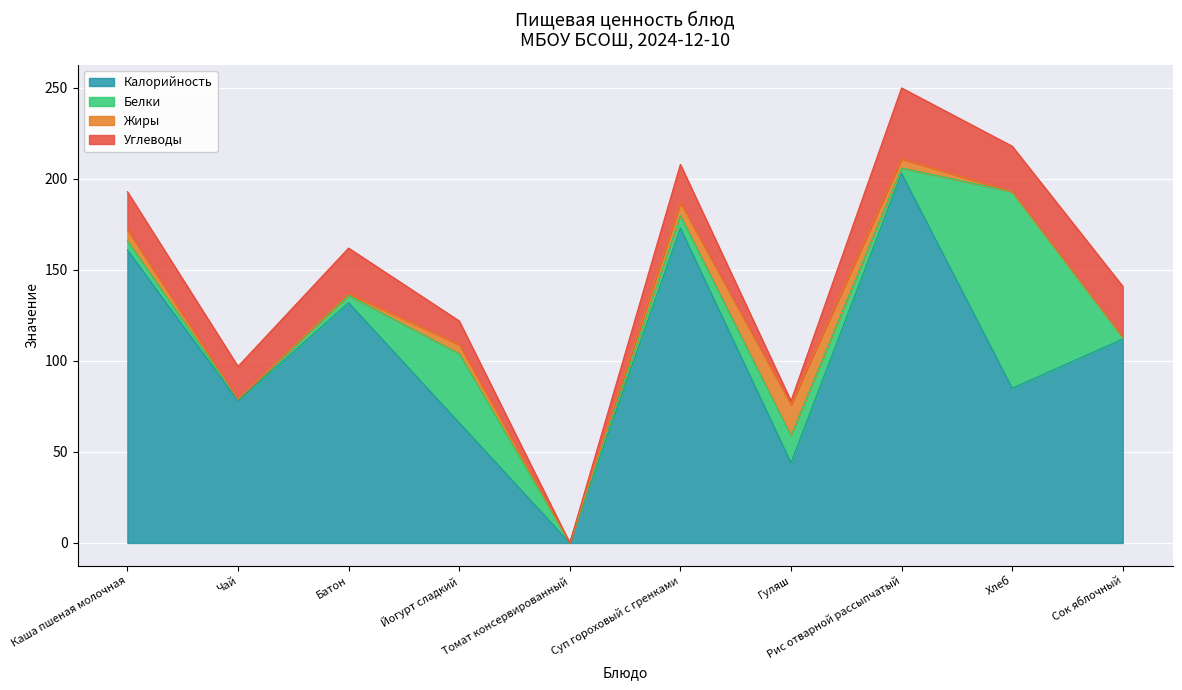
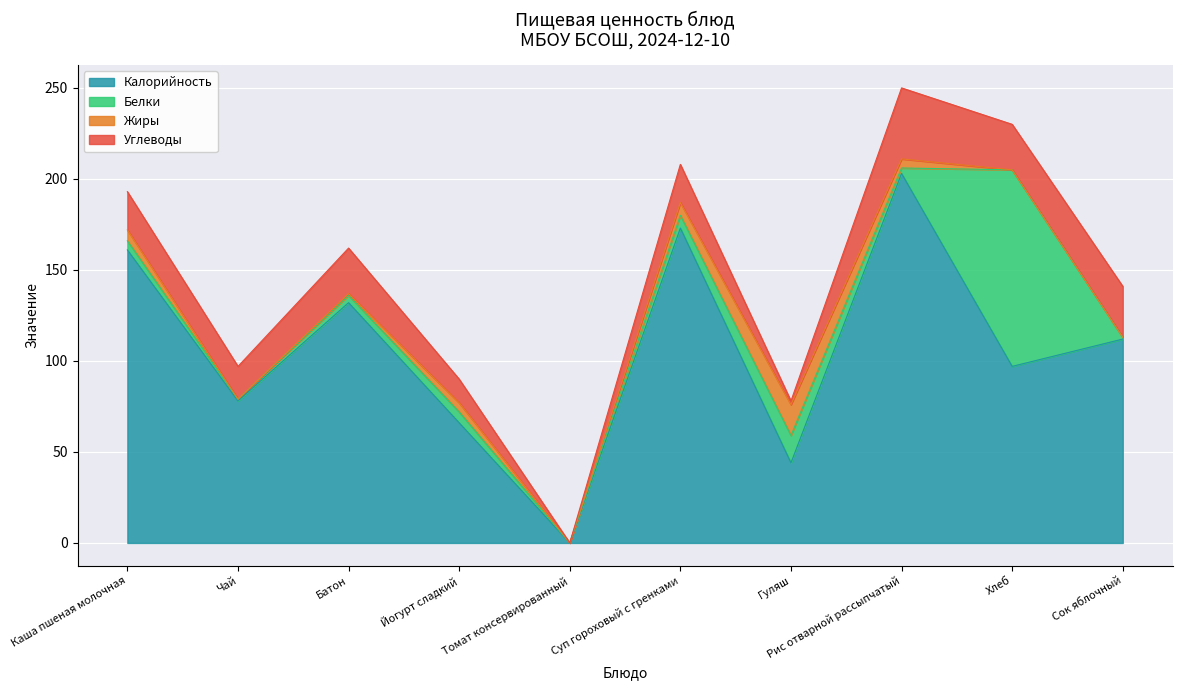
Белки, Йогурт сладкий: 38 -> 6
Калорийность, Хлеб: 85 -> 97
